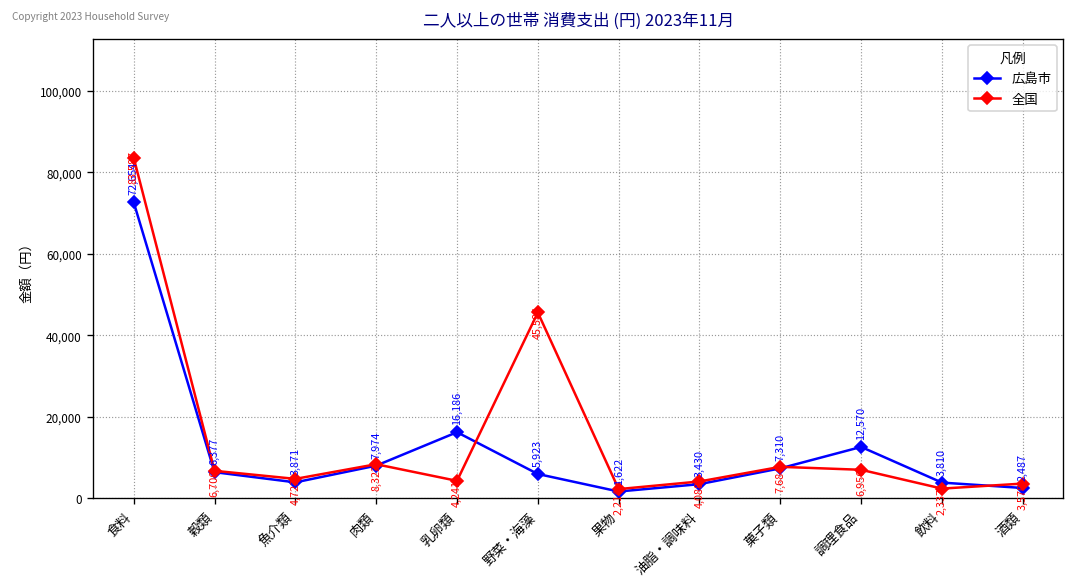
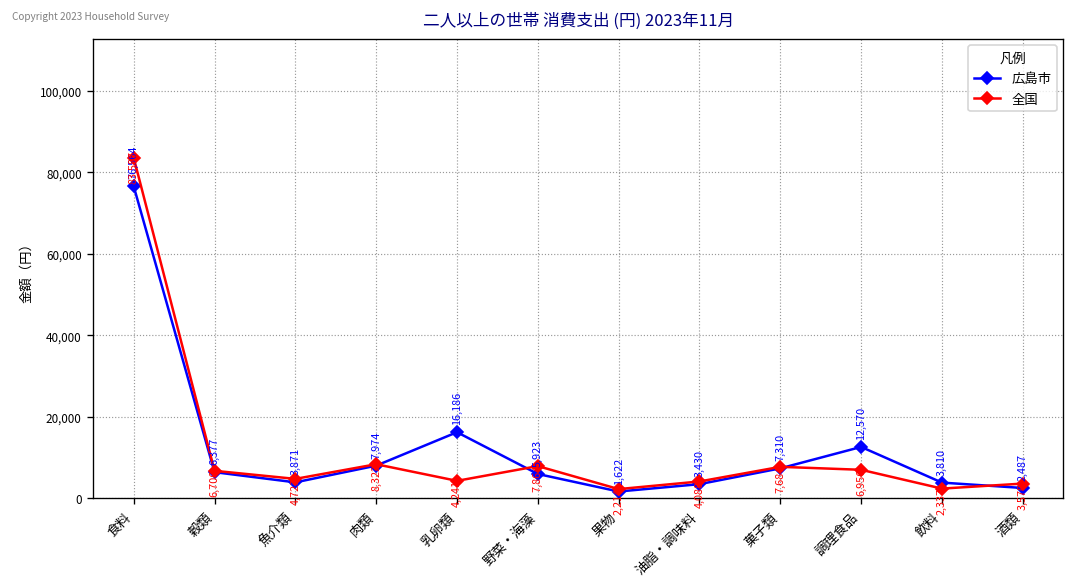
広島市, 食料: 72,654 -> 76,564
全国, 野菜・海藻: 45,584 -> 7,864
